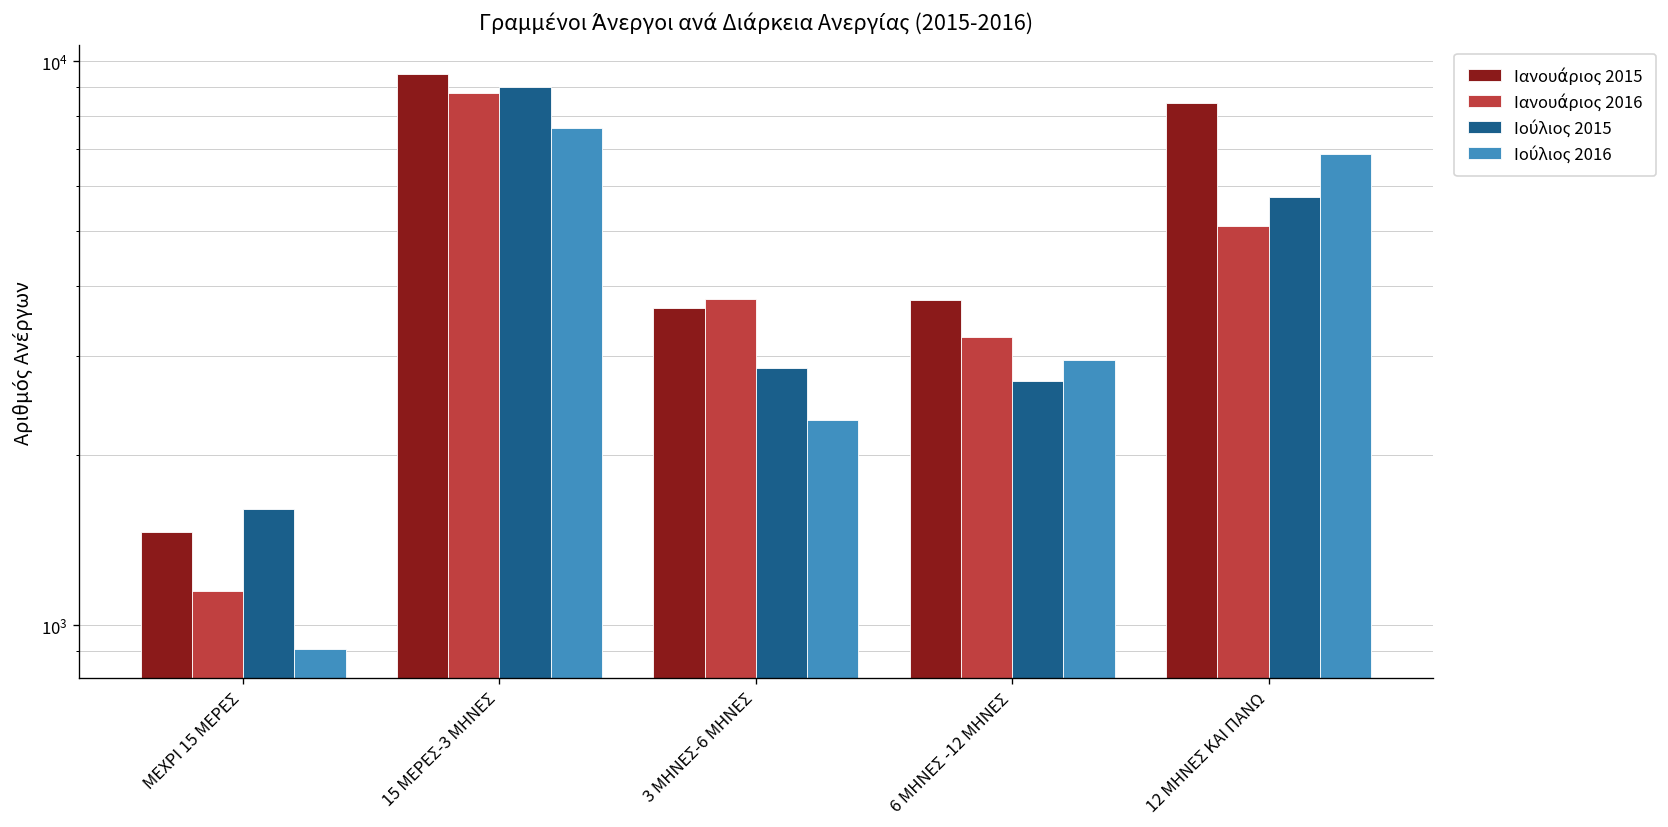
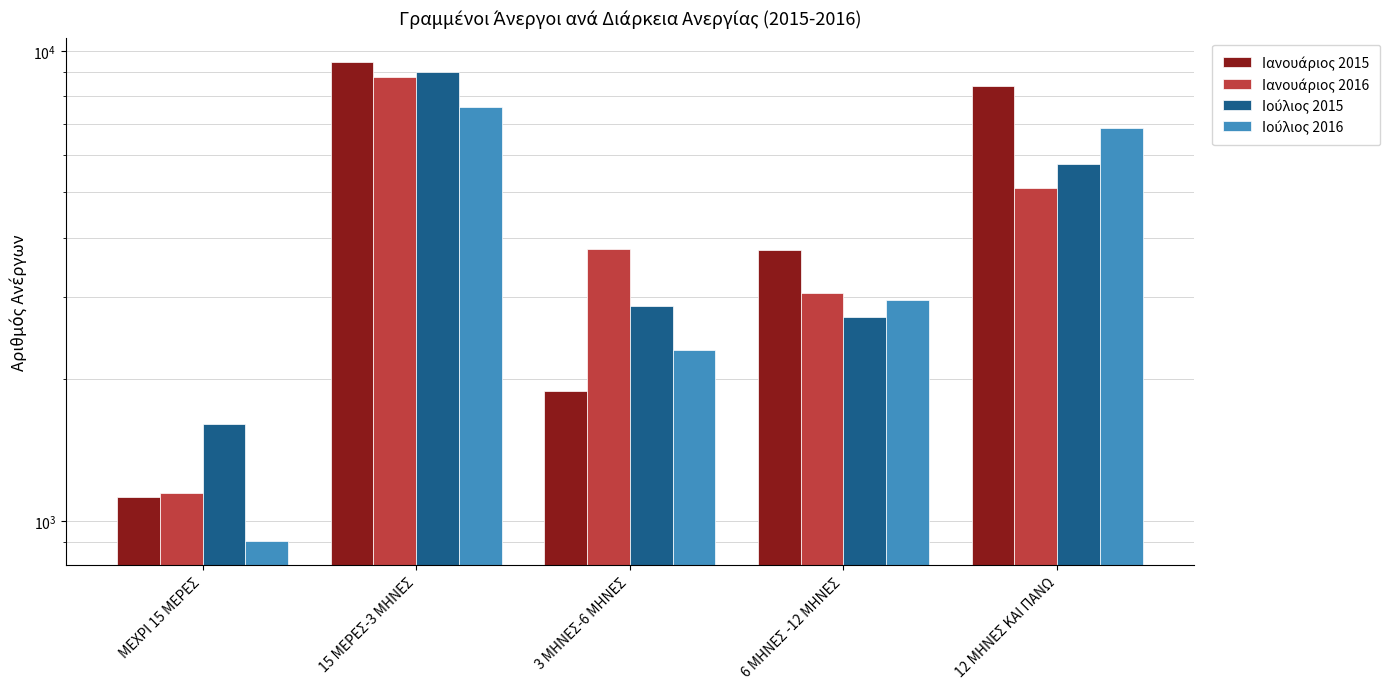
Ιανουάριος 2015, ΜΕΧΡΙ 15 ΜΕΡΕΣ: 1460 -> 1130
Ιανουάριος 2015, 3 ΜΗΝΕΣ-6 ΜΗΝΕΣ: 3700 -> 1890
Ιανουάριος 2016, 6 ΜΗΝΕΣ -12 ΜΗΝΕΣ: 3200 -> 3100
